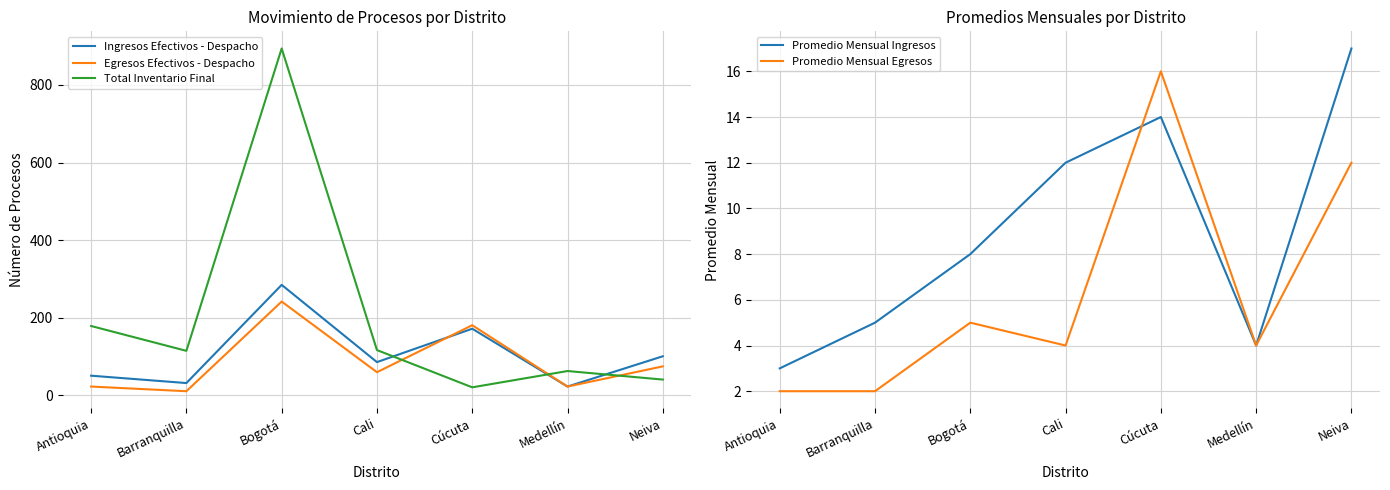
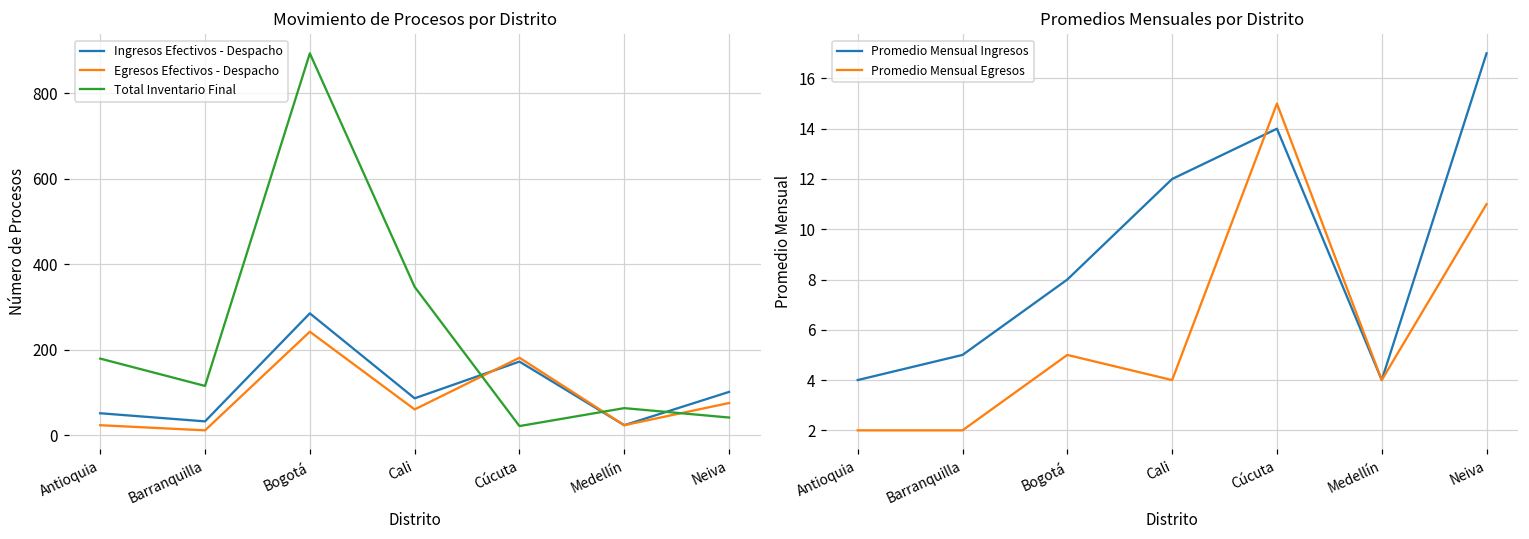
Movimiento de Procesos por Distrito, Total Inventario Final, Cali: 120 -> 350
Promedios Mensuales por Distrito, Promedio Mensual Ingresos, Antioquia: 3 -> 4
Promedios Mensuales por Distrito, Promedio Mensual Egresos, Cúcuta: 16 -> 15
Promedios Mensuales por Distrito, Promedio Mensual Egresos, Neiva: 12 -> 11
